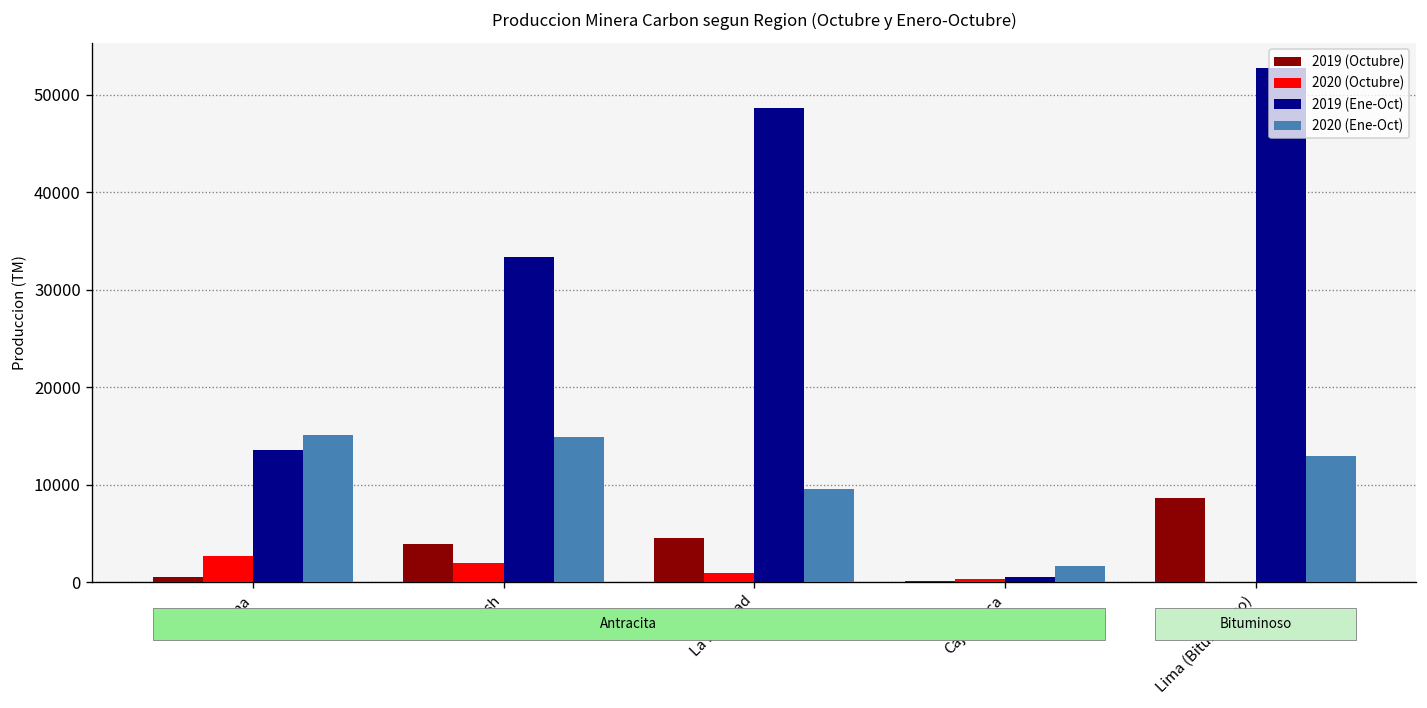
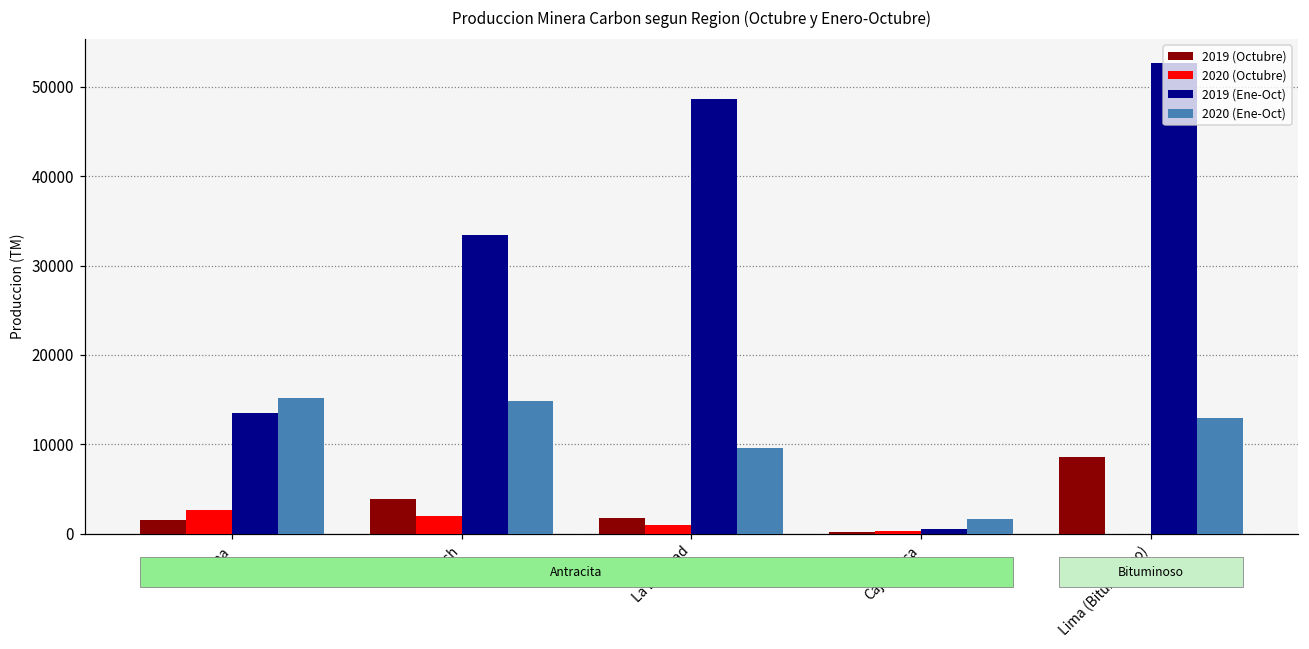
2019 (Octubre), Lima: 1000 -> 2000
2019 (Octubre), La Libertad: 5000 -> 2000
